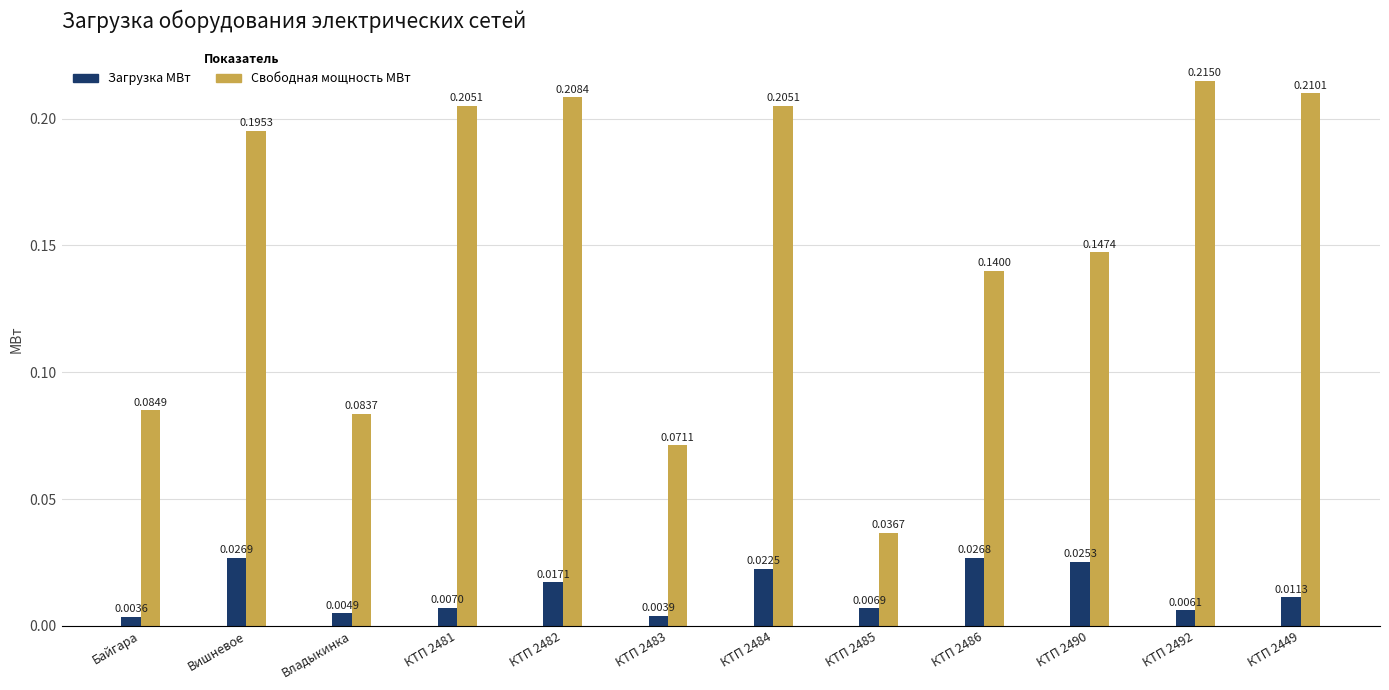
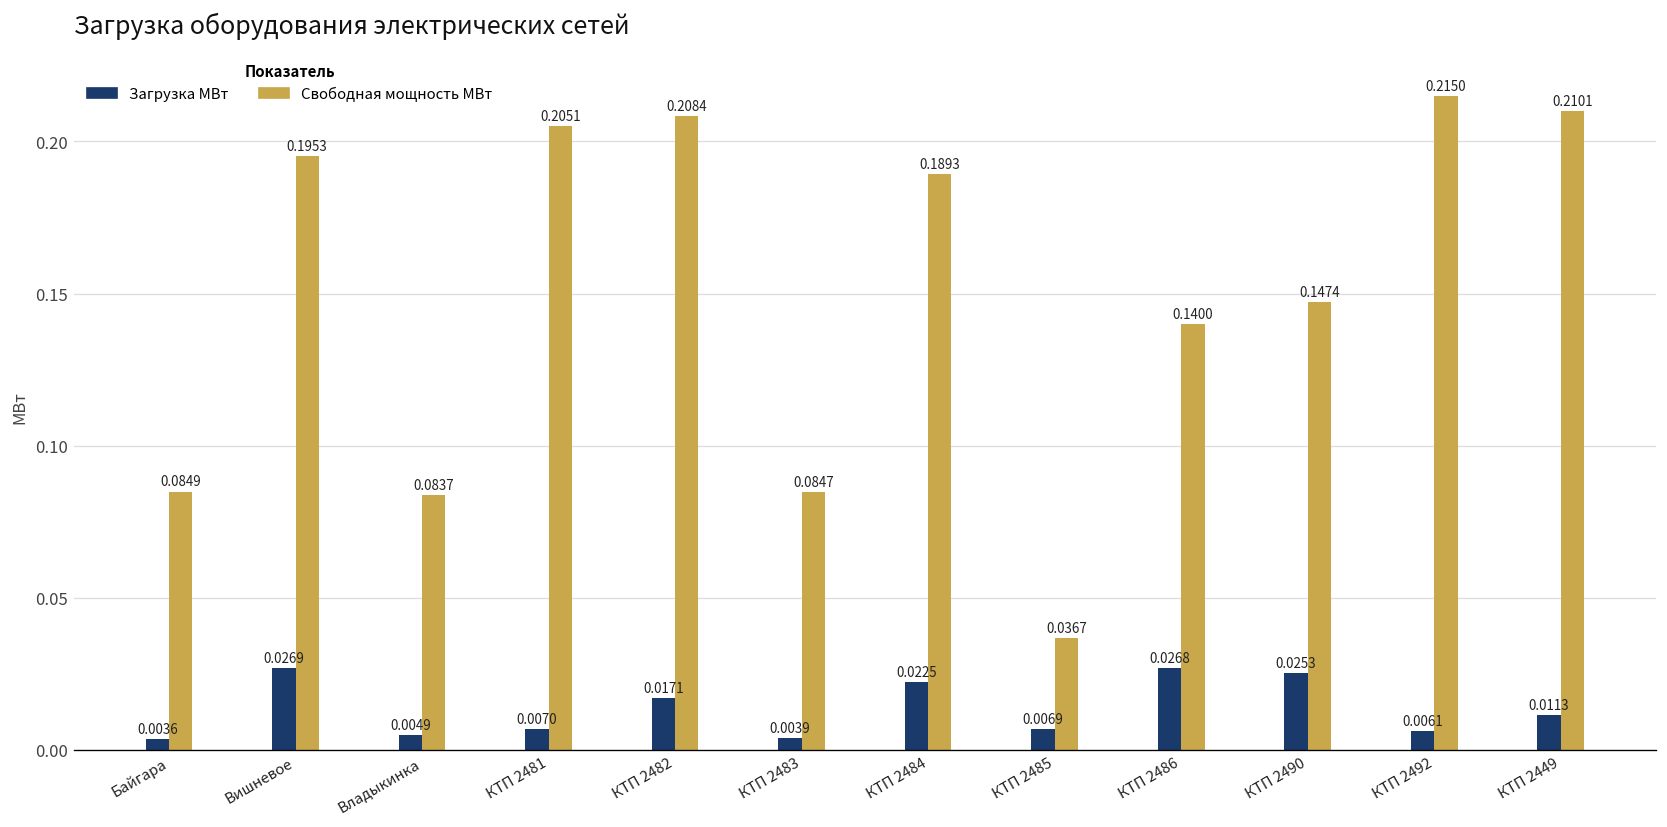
Свободная мощность МВт, КТП 2483: 0.0711 -> 0.0847
Свободная мощность МВт, КТП 2484: 0.2051 -> 0.1893
